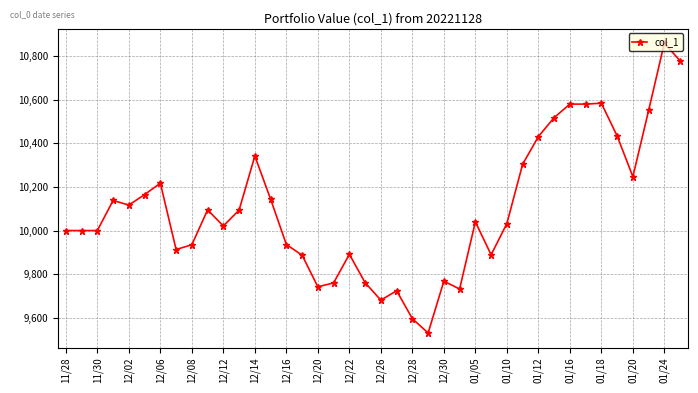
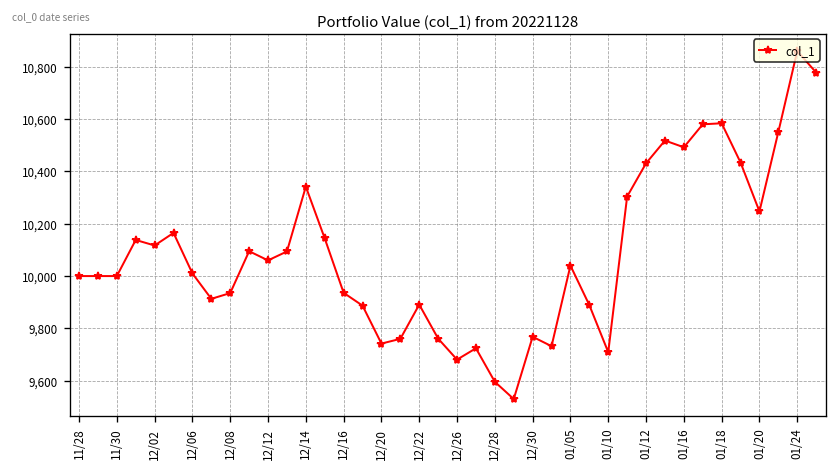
12/06: 10,220 -> 10,010
12/12: 10,020 -> 10,060
01/10: 10,030 -> 9,710
01/16: 10,580 -> 10,490
